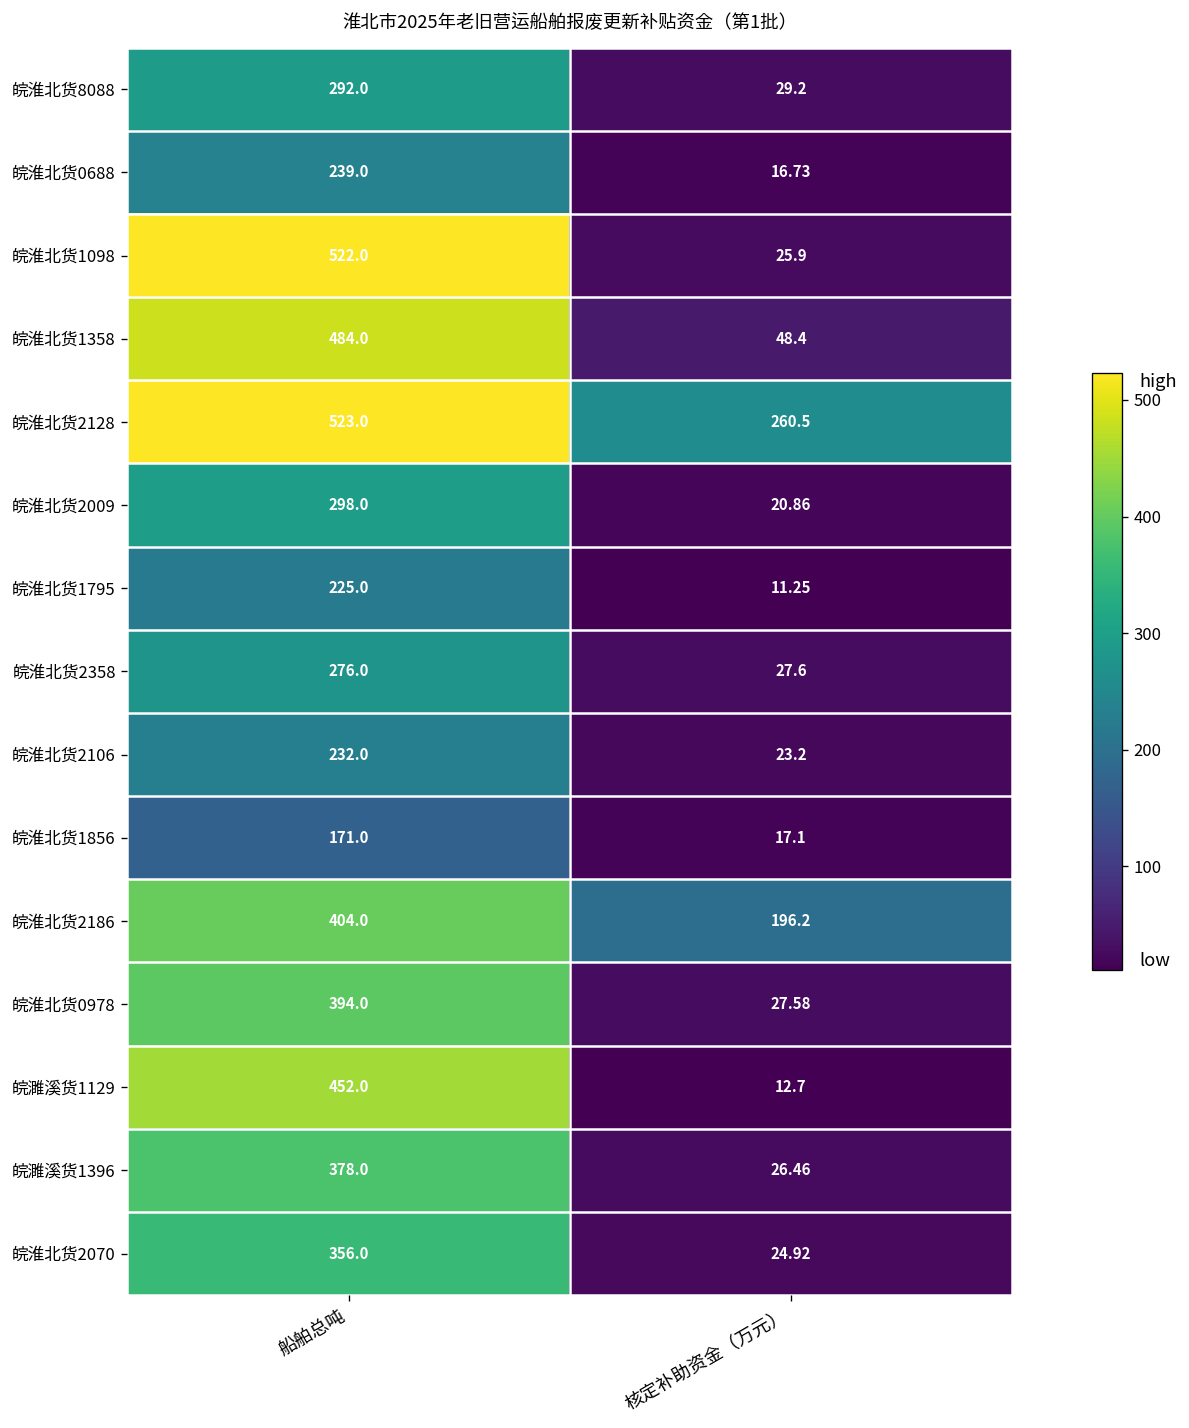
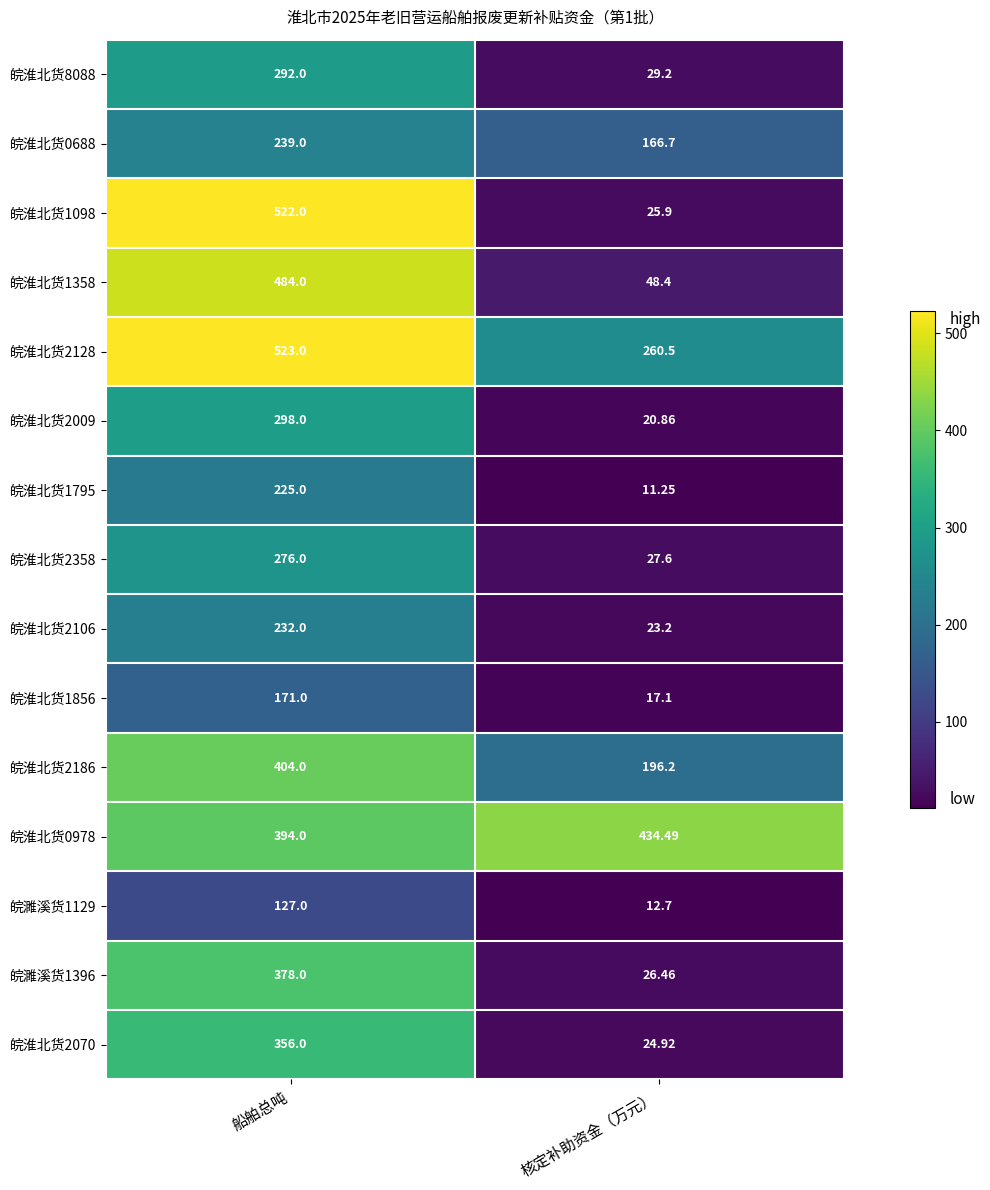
皖淮北货0688, 核定补助资金（万元）: 16.73 -> 166.7
皖淮北货0978, 核定补助资金（万元）: 27.58 -> 434.49
皖濉溪货1129, 船舶总吨: 452.0 -> 127.0
